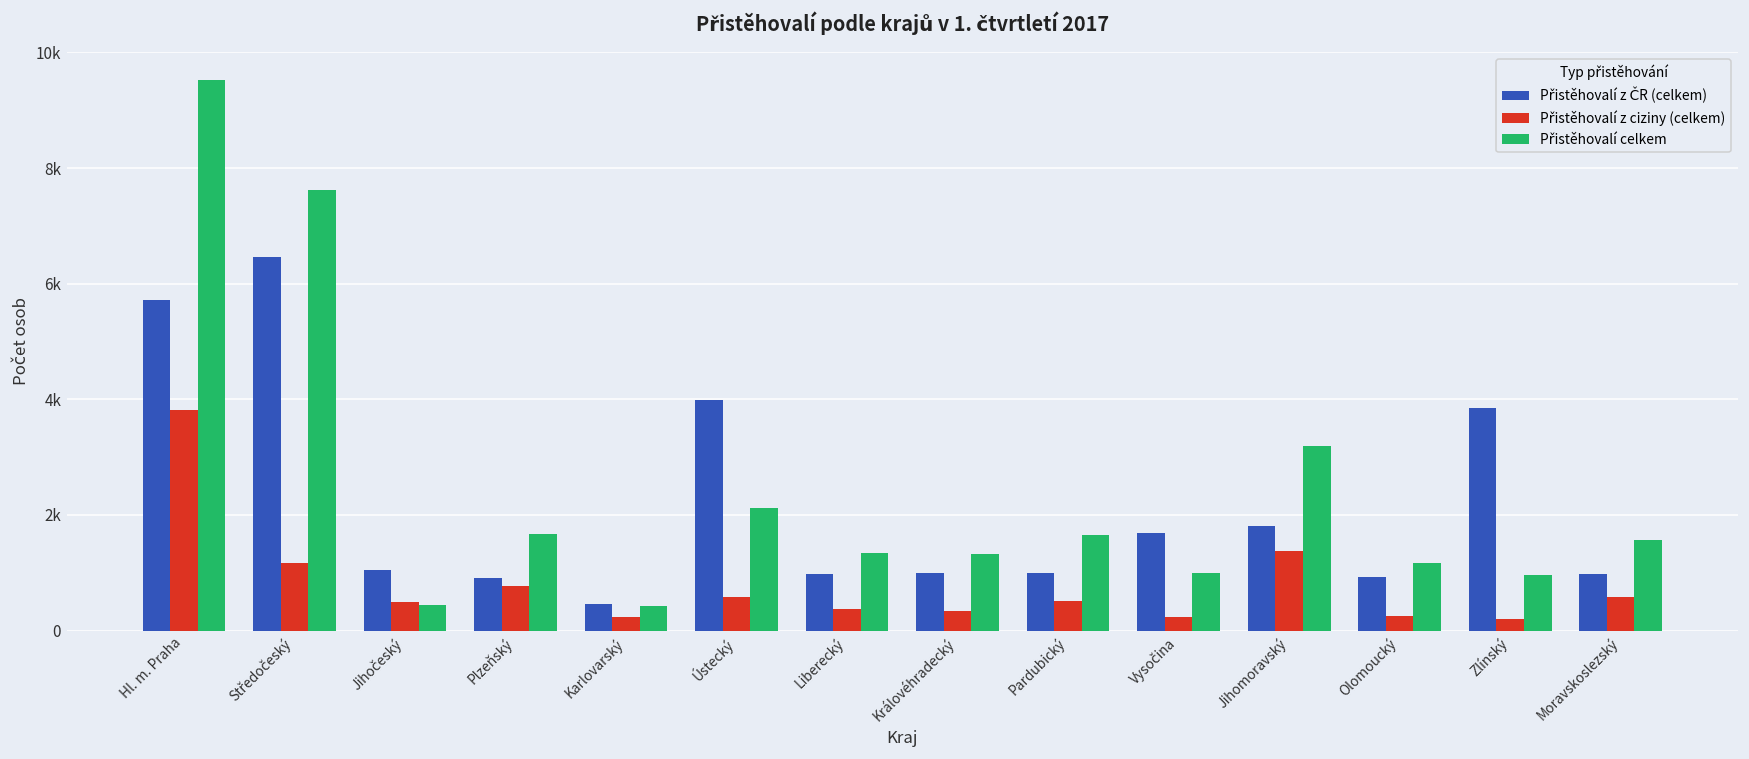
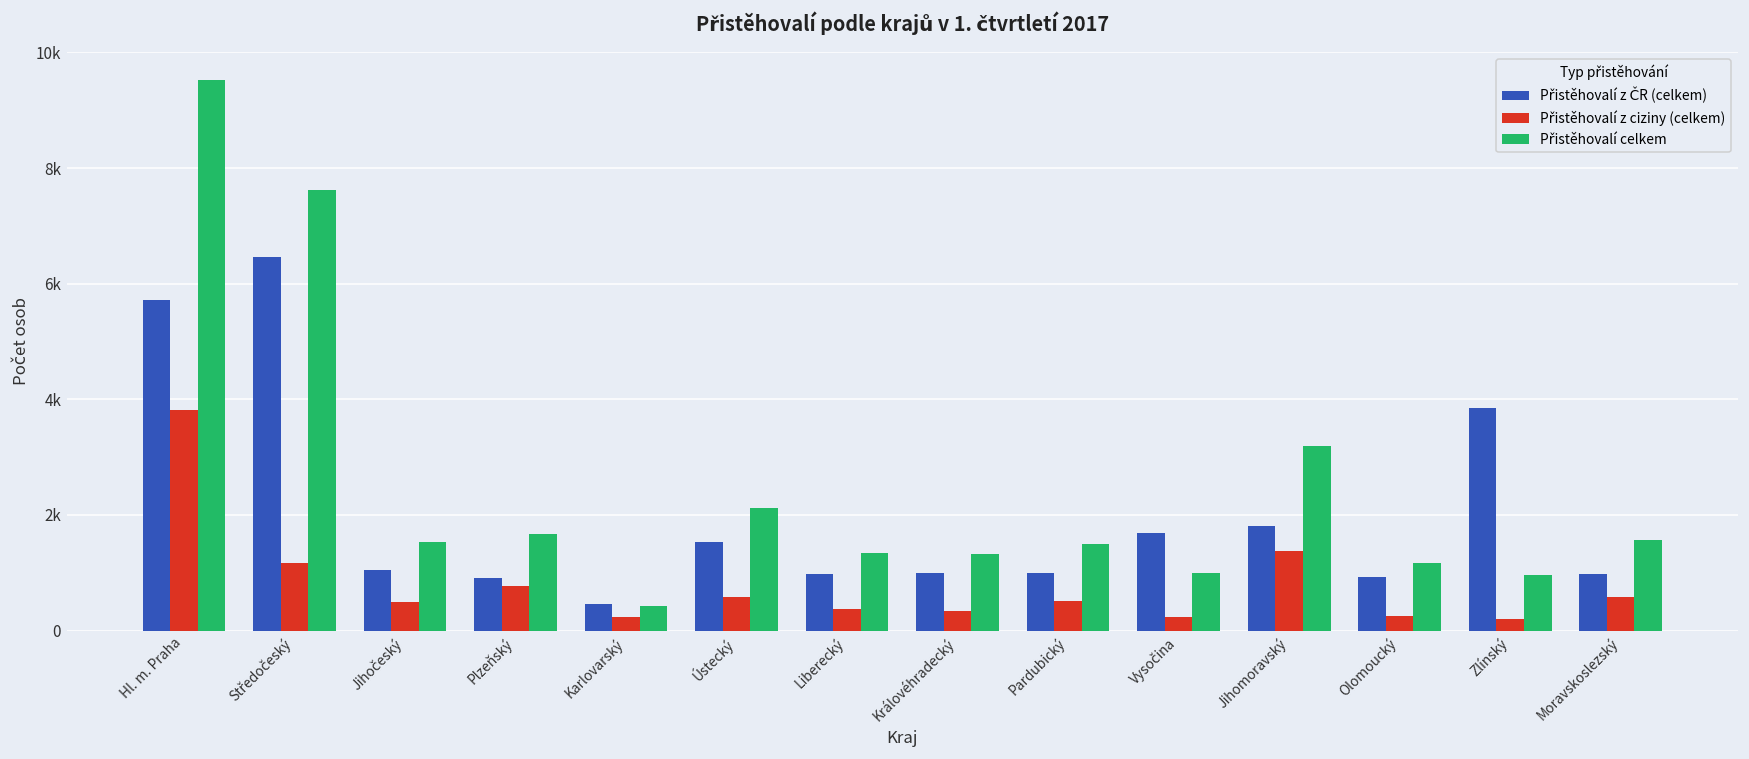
Přistěhovalí celkem, Jihočeský: 400 -> 1500
Přistěhovalí z ČR (celkem), Ústecký: 4000 -> 1500
Přistěhovalí celkem, Pardubický: 1700 -> 1500
